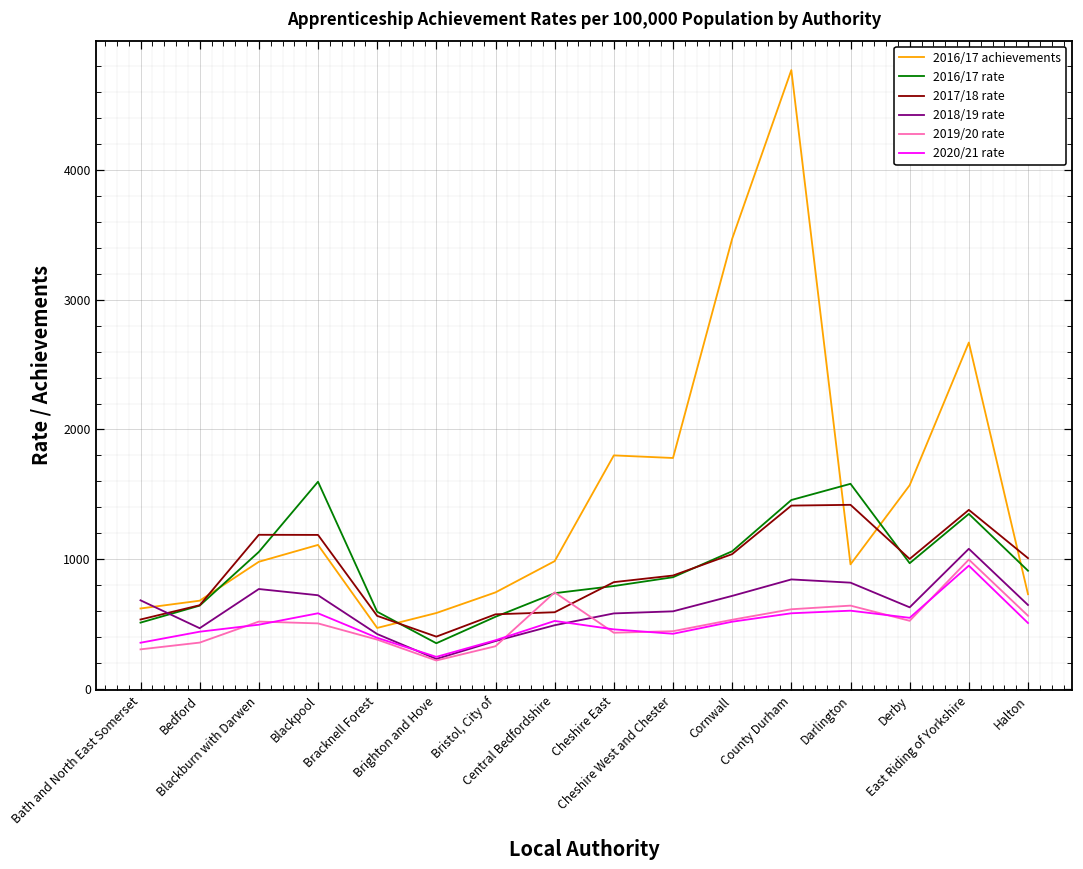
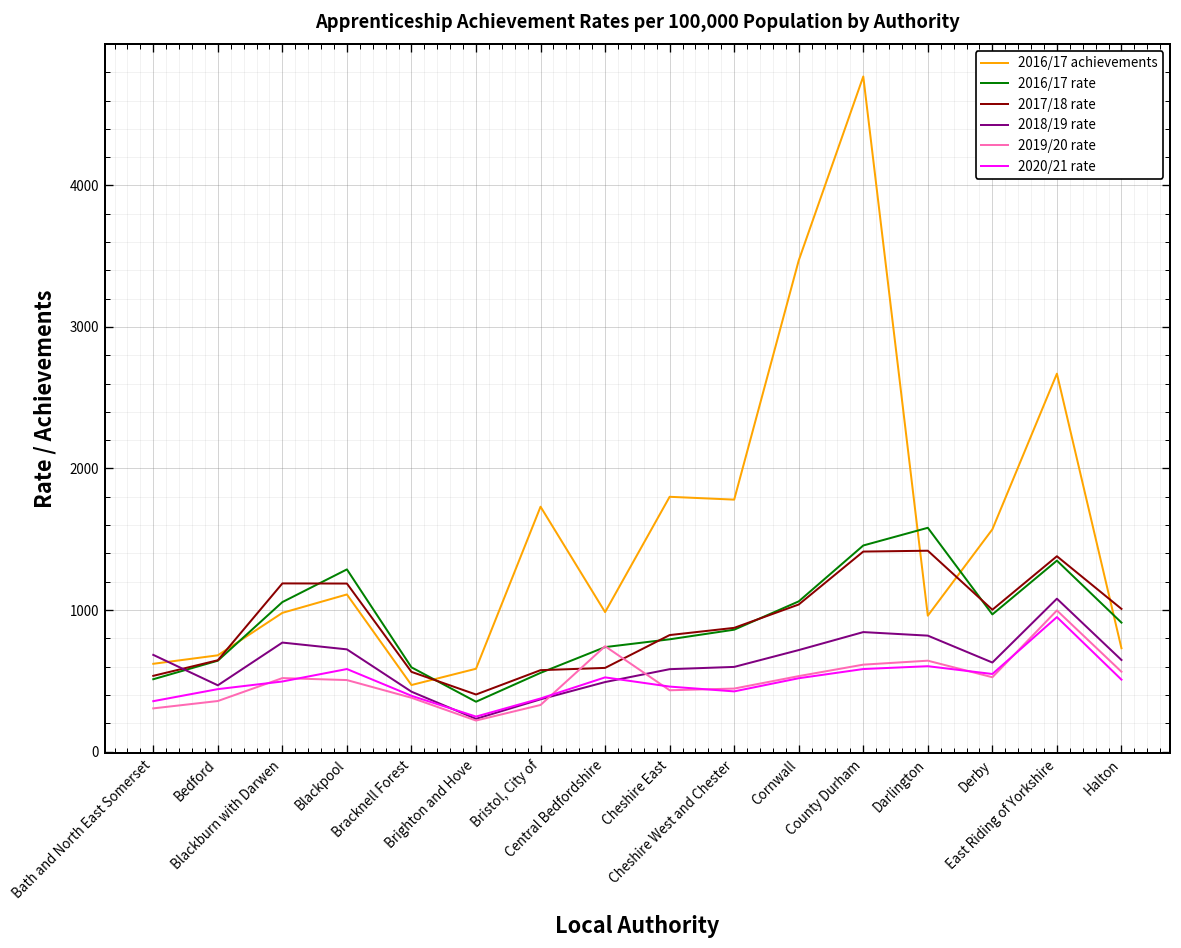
2016/17 rate, Blackpool: 1600 -> 1290
2016/17 achievements, Bristol, City of: 740 -> 1730
